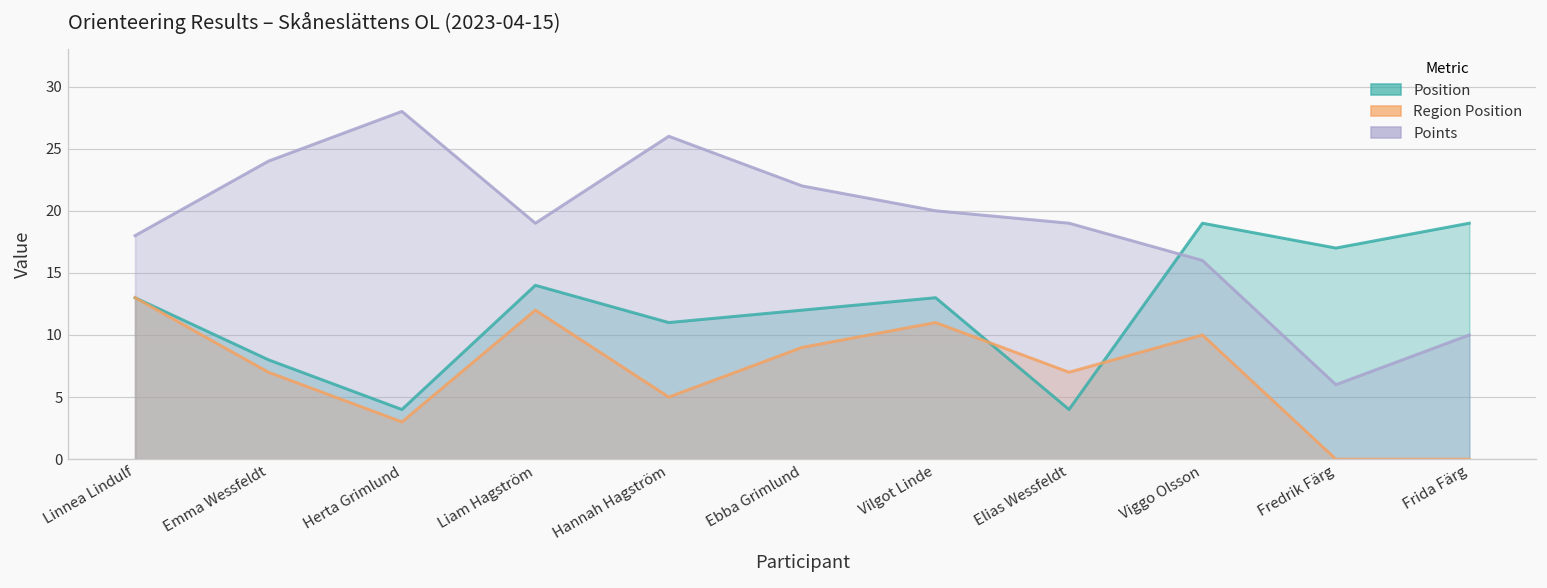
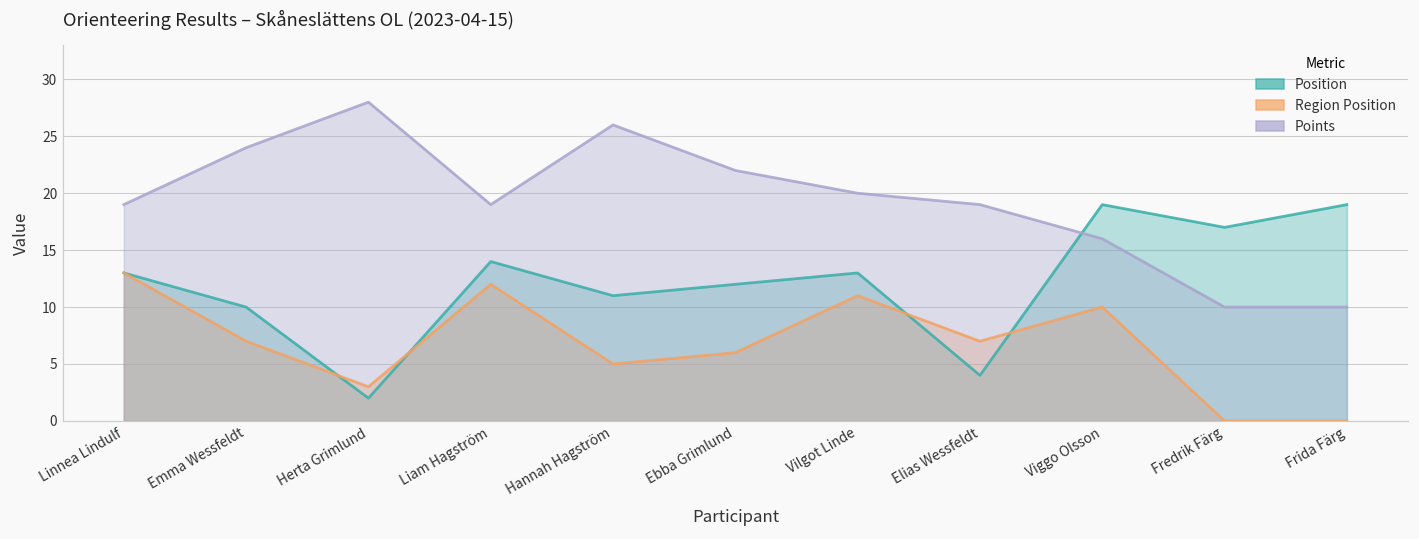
Points, Linnea Lindulf: 18 -> 19
Position, Emma Wessfeldt: 8 -> 10
Position, Herta Grimlund: 4 -> 2
Region Position, Ebba Grimlund: 9 -> 6
Points, Fredrik Färg: 6 -> 10
